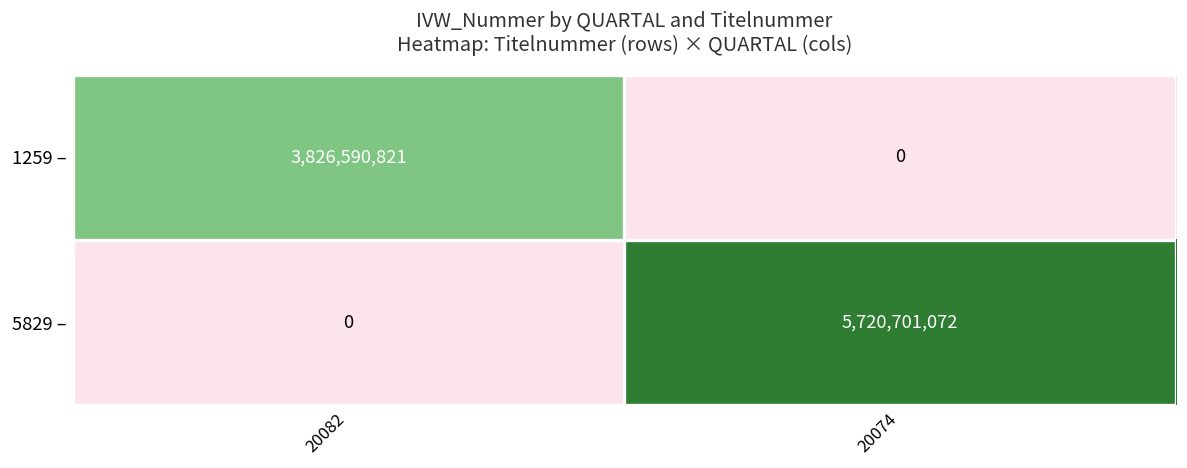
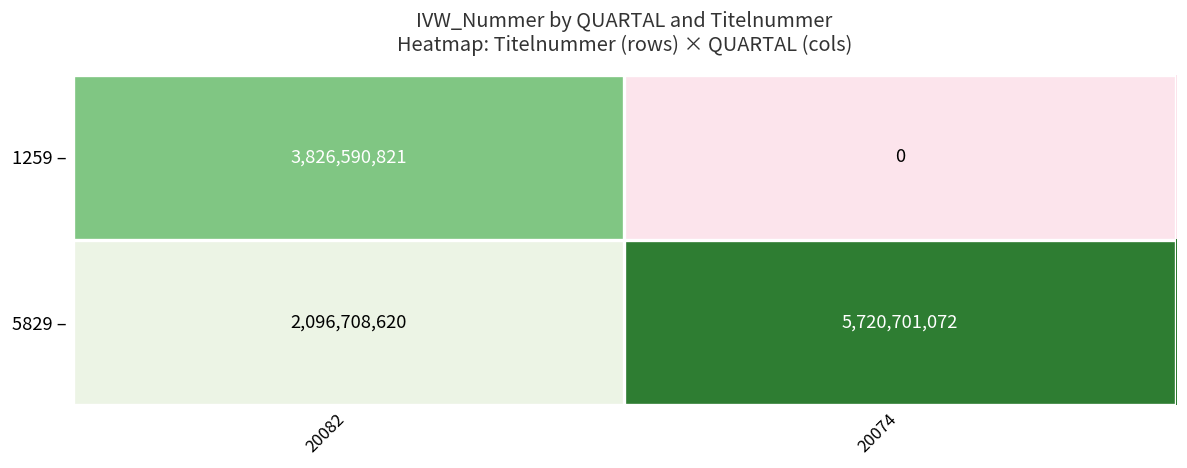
5829 –, 20082: 0 -> 2,096,708,620
